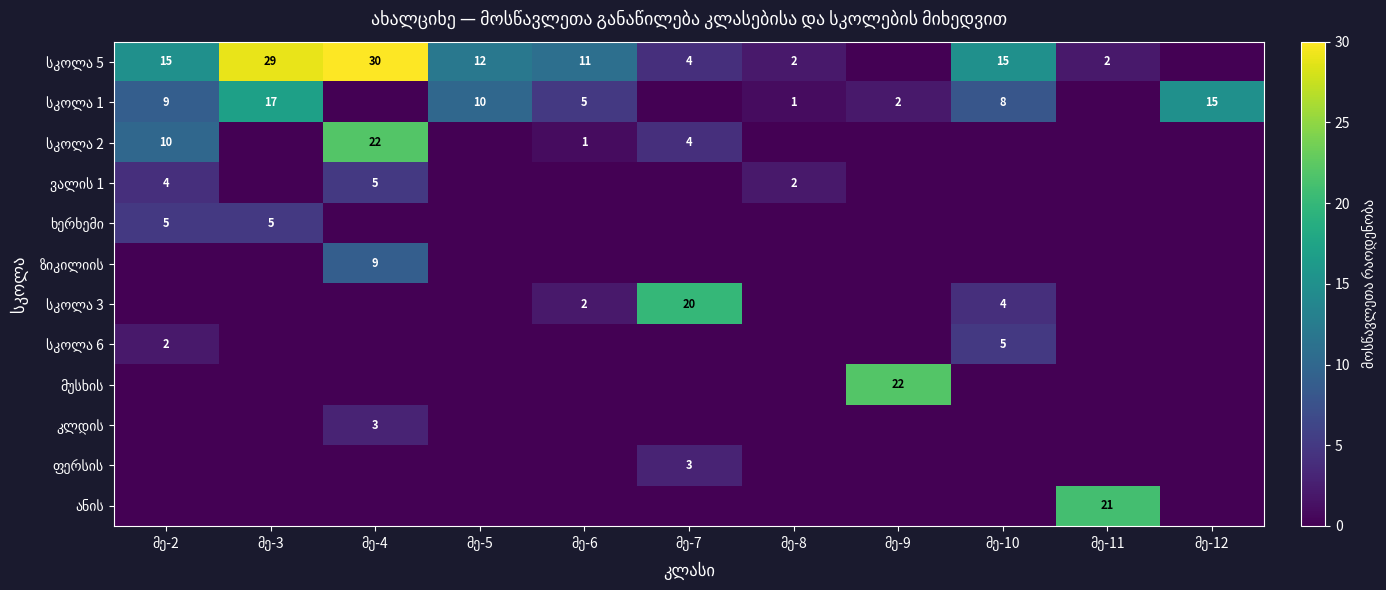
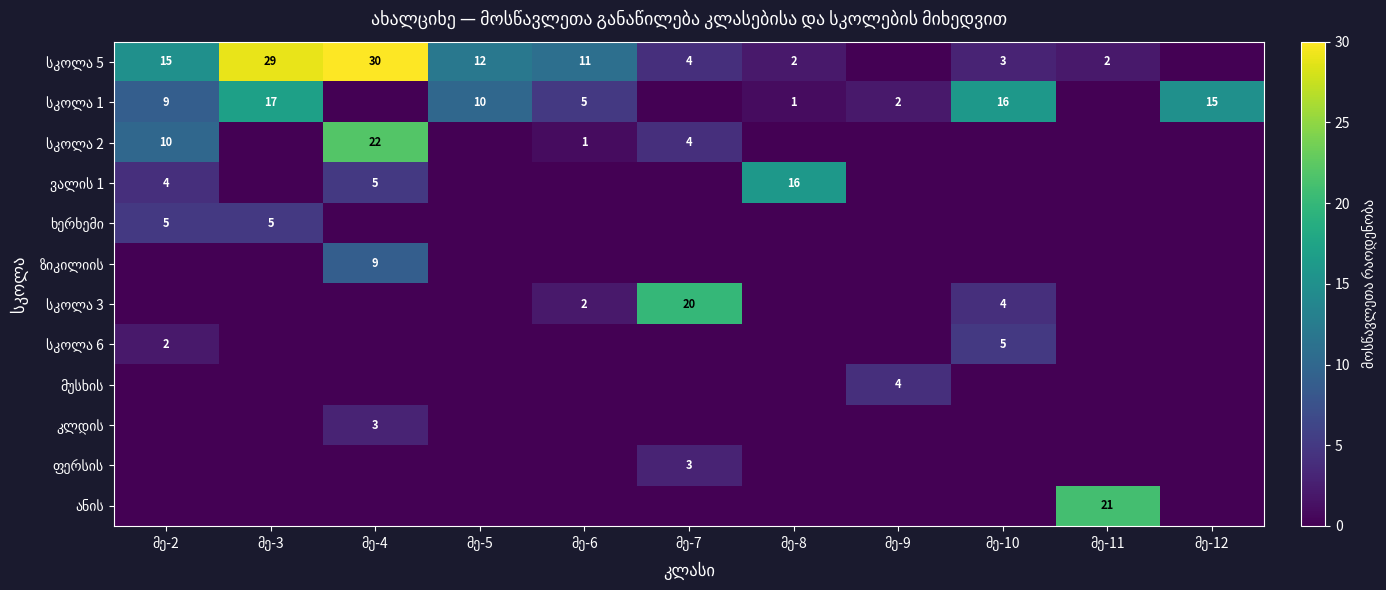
სკოლა 5, მე-10: 15 -> 3
სკოლა 1, მე-10: 8 -> 16
ვალის 1, მე-8: 2 -> 16
მუსხის, მე-9: 22 -> 4
